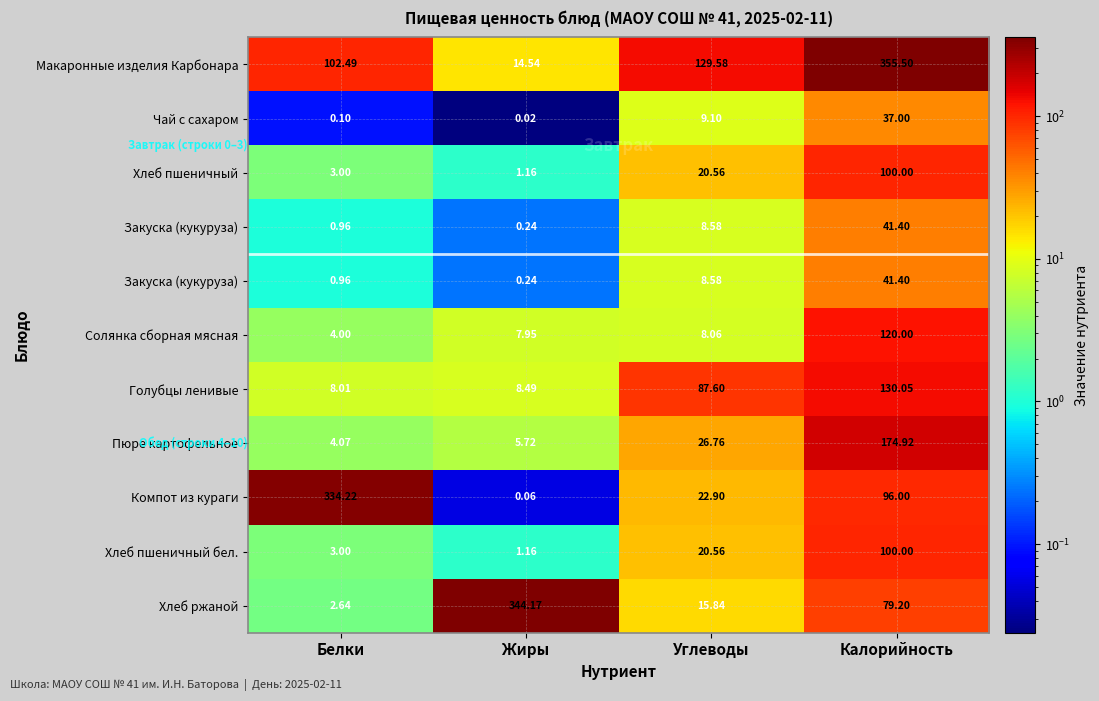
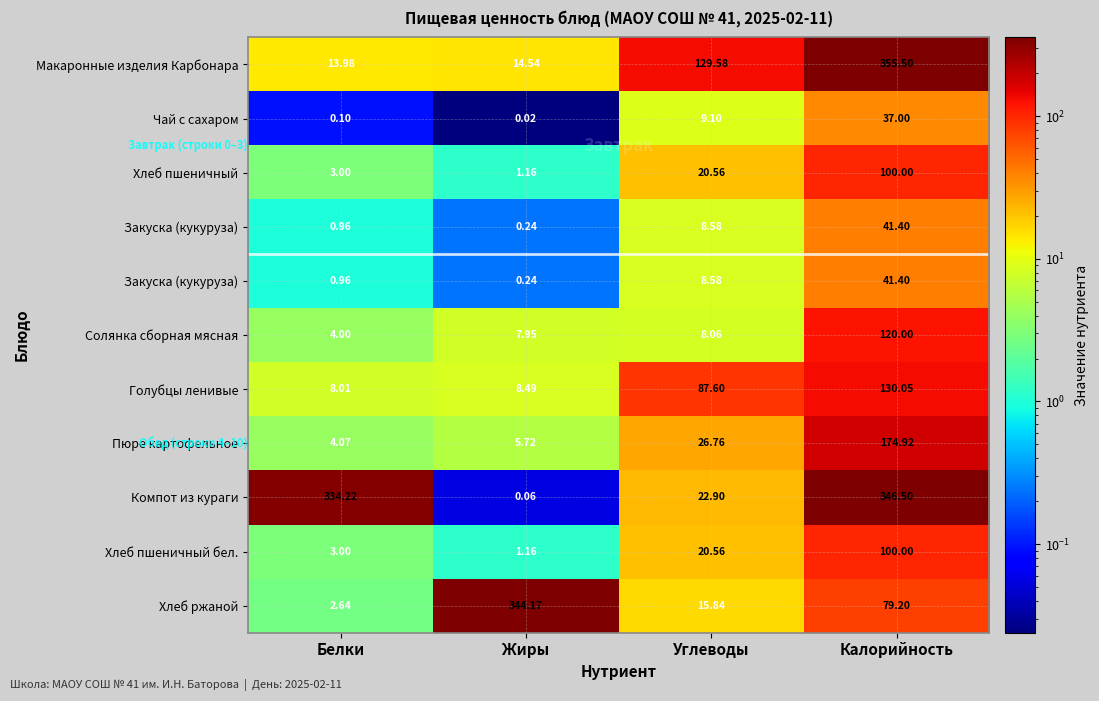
Макаронные изделия Карбонара, Белки: 102.49 -> 13.98
Компот из кураги, Калорийность: 96.00 -> 346.50
